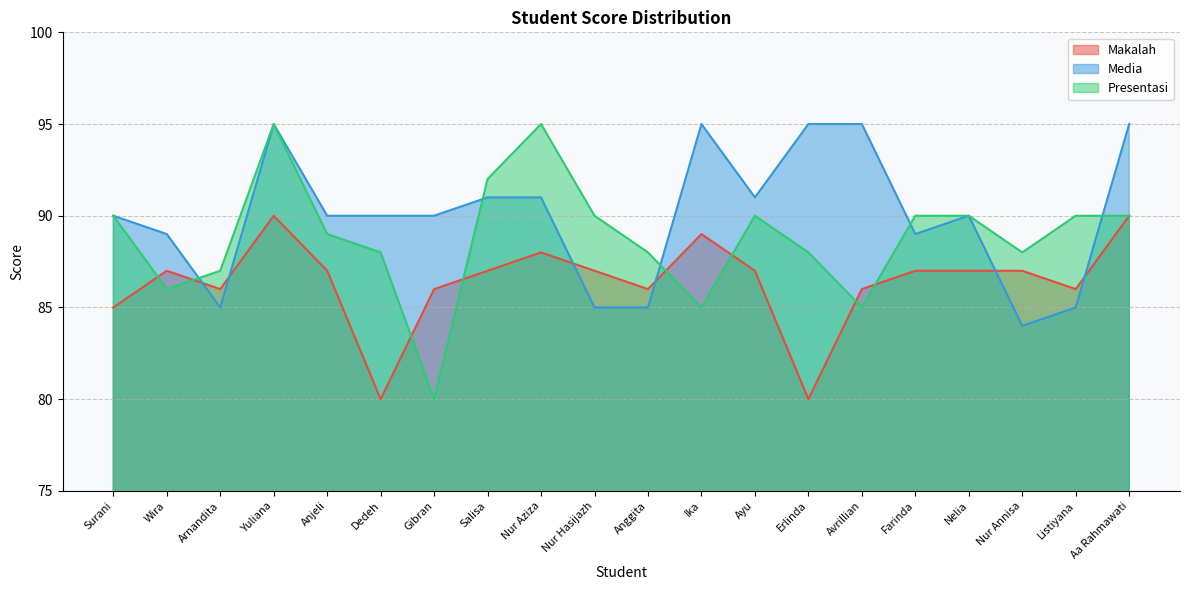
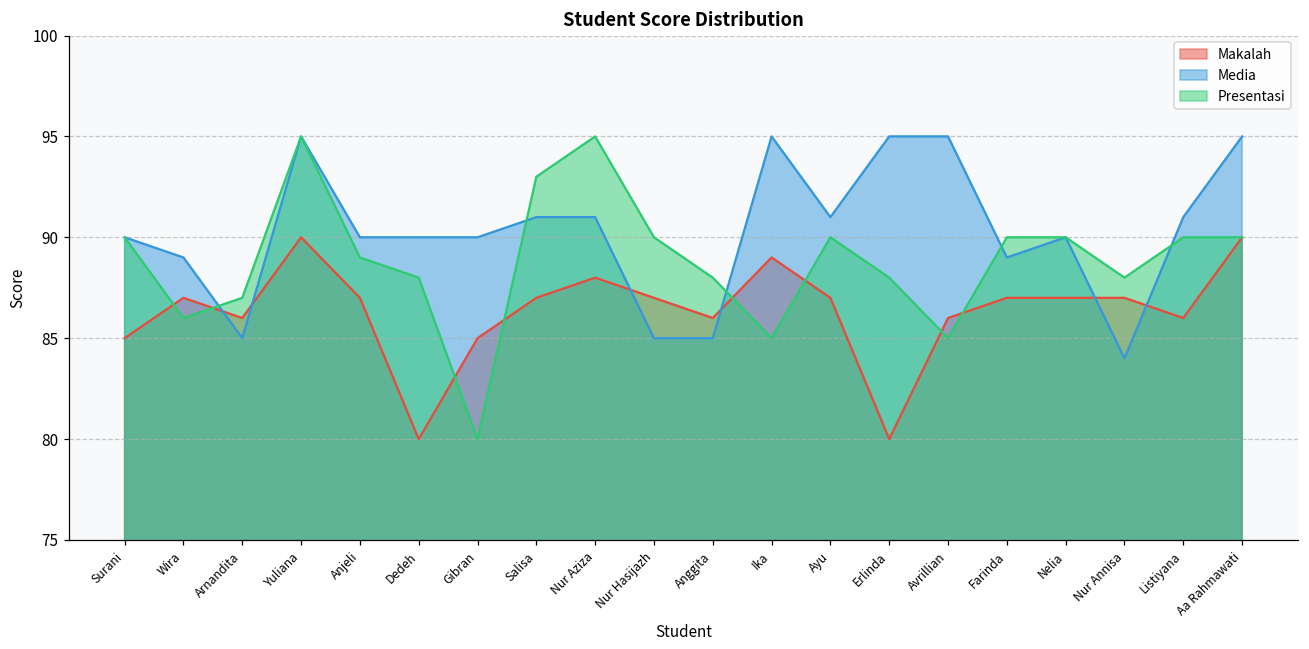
Makalah, Gibran: 86 -> 85
Presentasi, Salisa: 92 -> 93
Media, Listiyana: 85 -> 91
